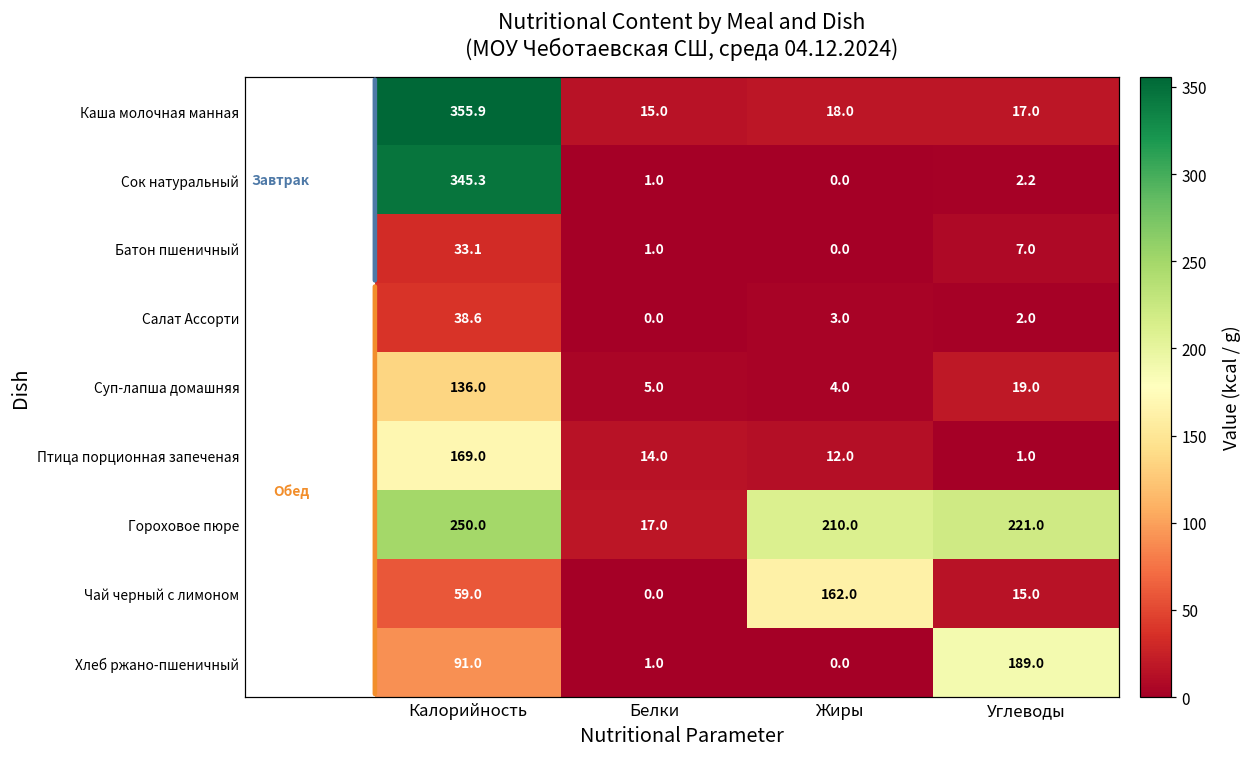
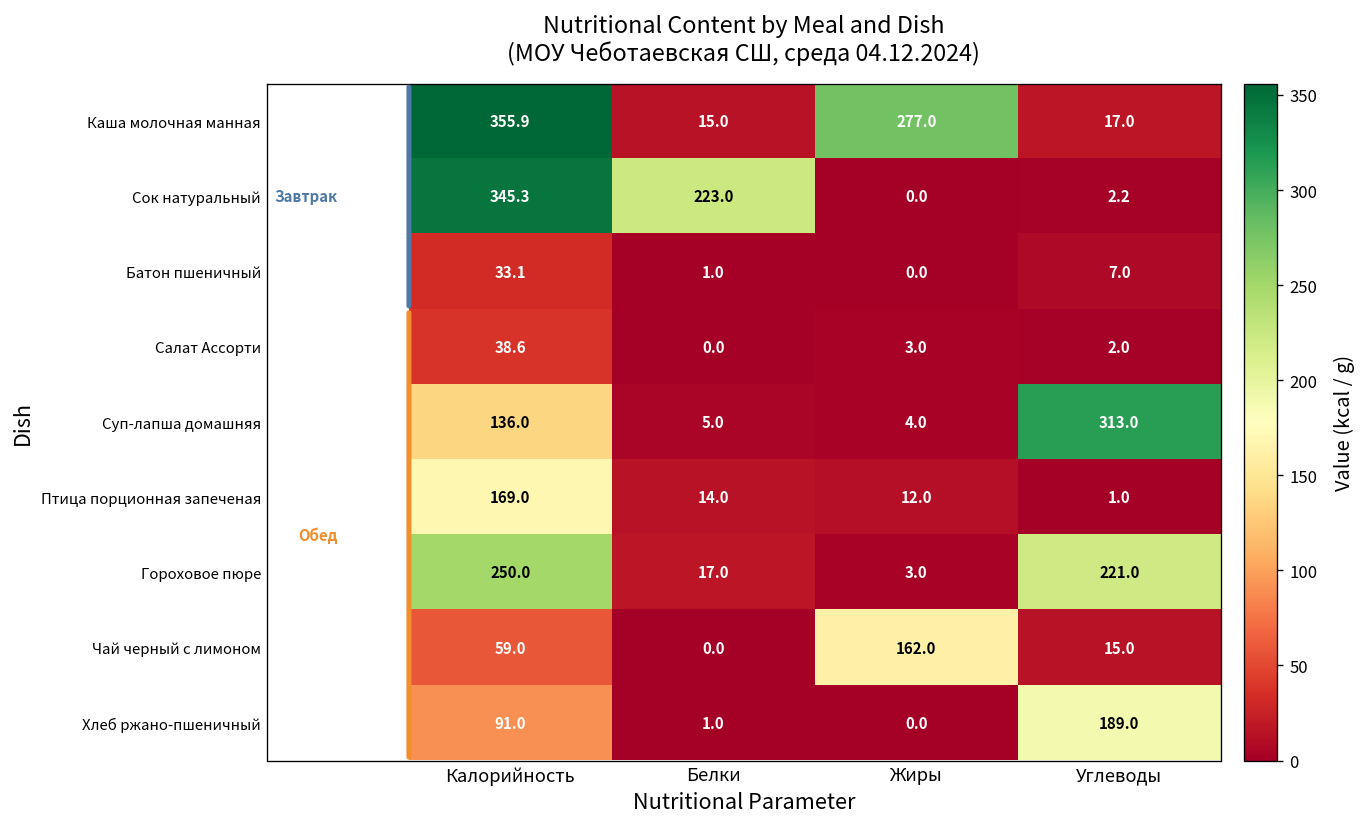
Каша молочная манная, Жиры: 18.0 -> 277.0
Сок натуральный, Белки: 1.0 -> 223.0
Суп-лапша домашняя, Углеводы: 19.0 -> 313.0
Гороховое пюре, Жиры: 210.0 -> 3.0
